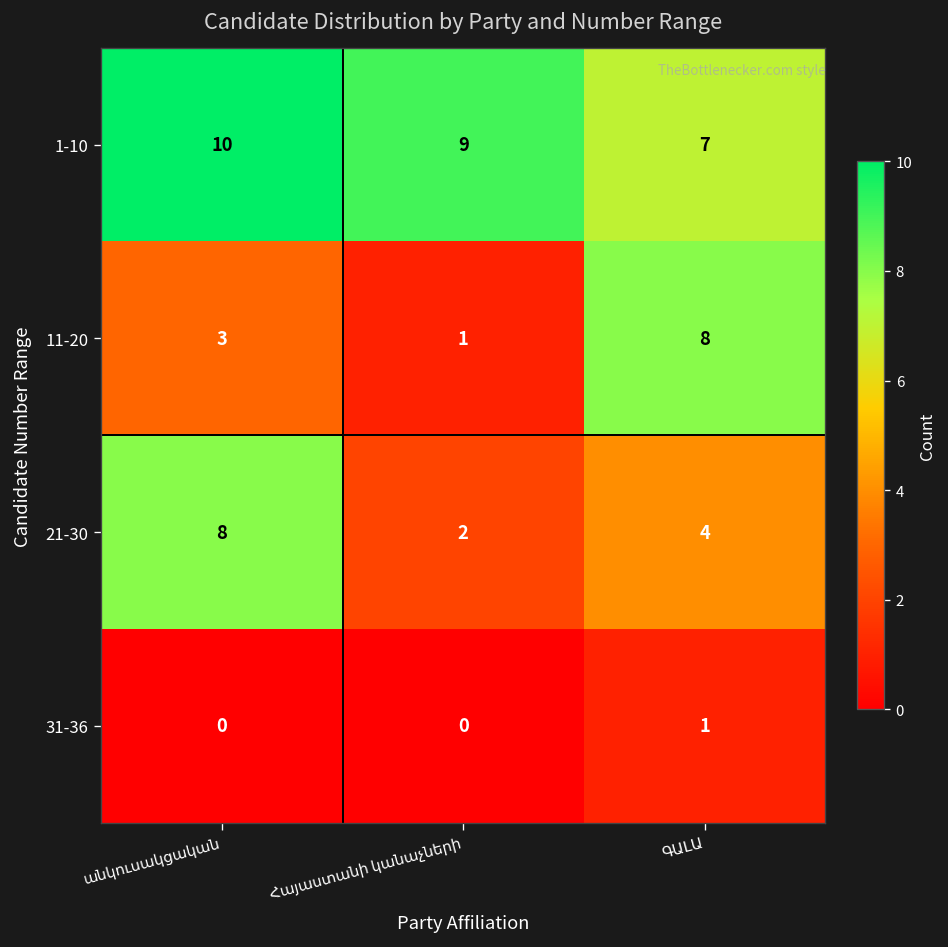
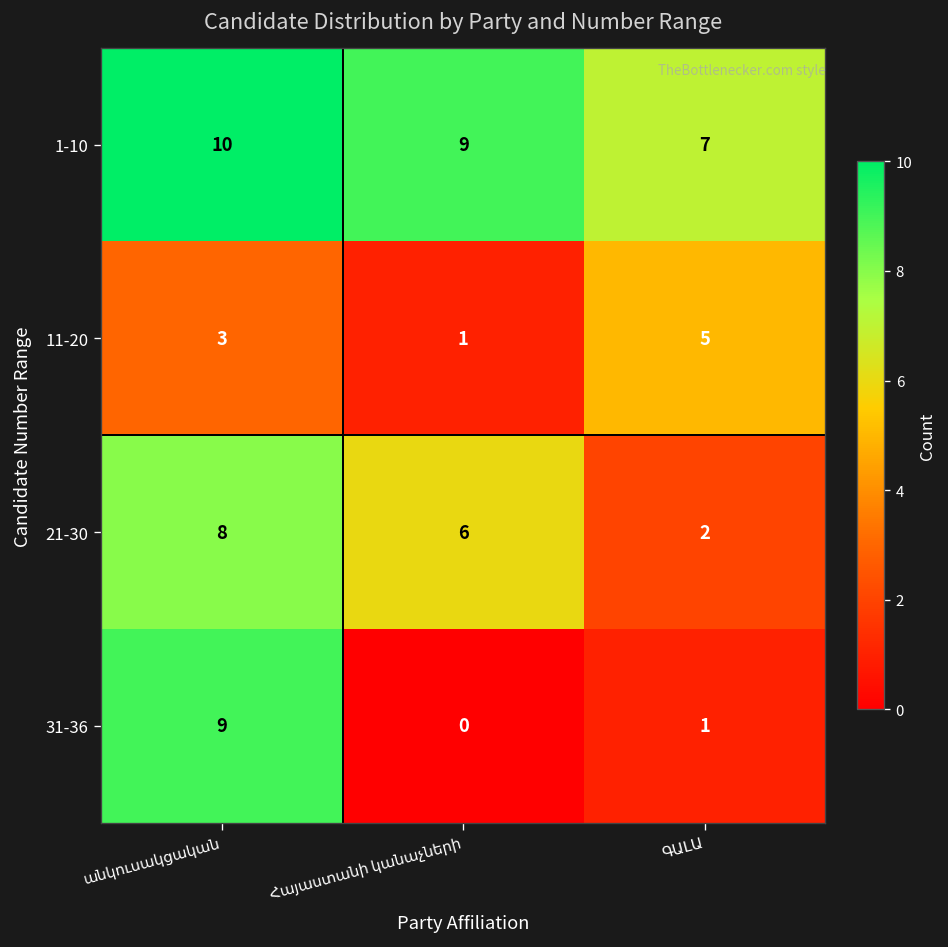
11-20, ԳԱԼԱ: 8 -> 5
21-30, Հայաստանի կանաչների: 2 -> 6
21-30, ԳԱԼԱ: 4 -> 2
31-36, անկուսակցական: 0 -> 9
